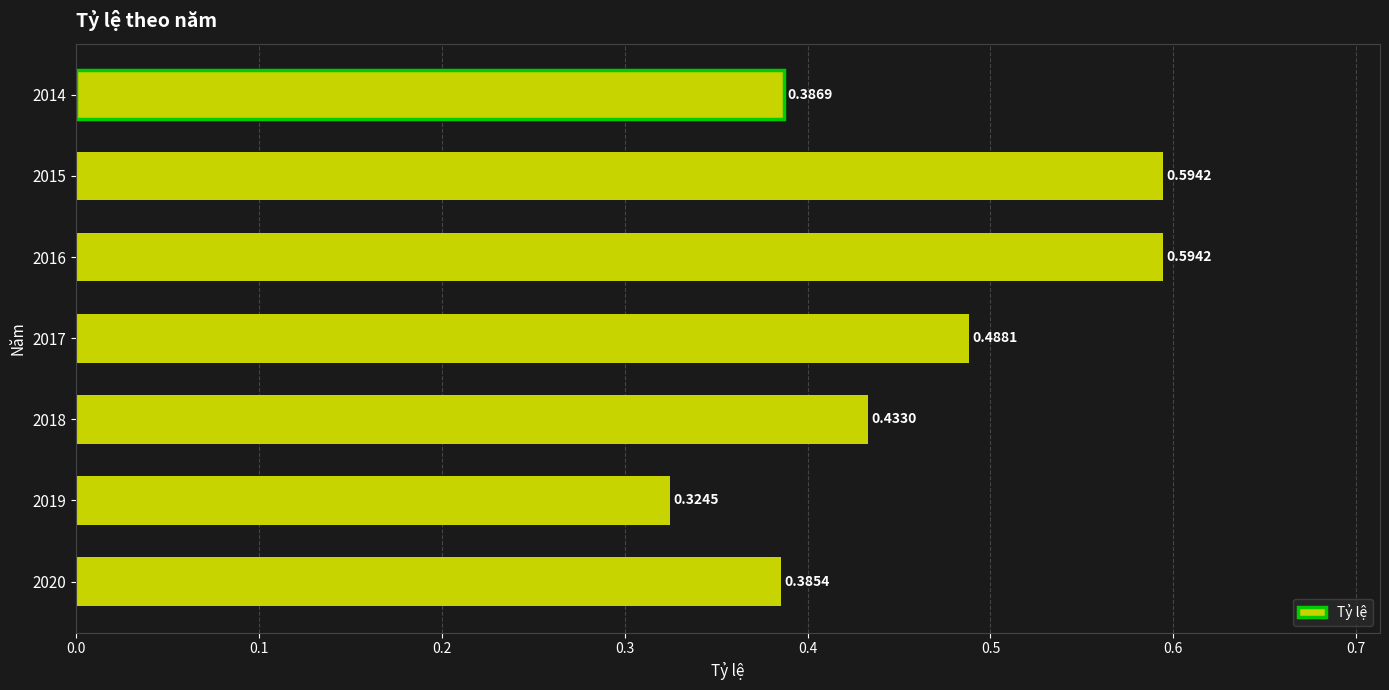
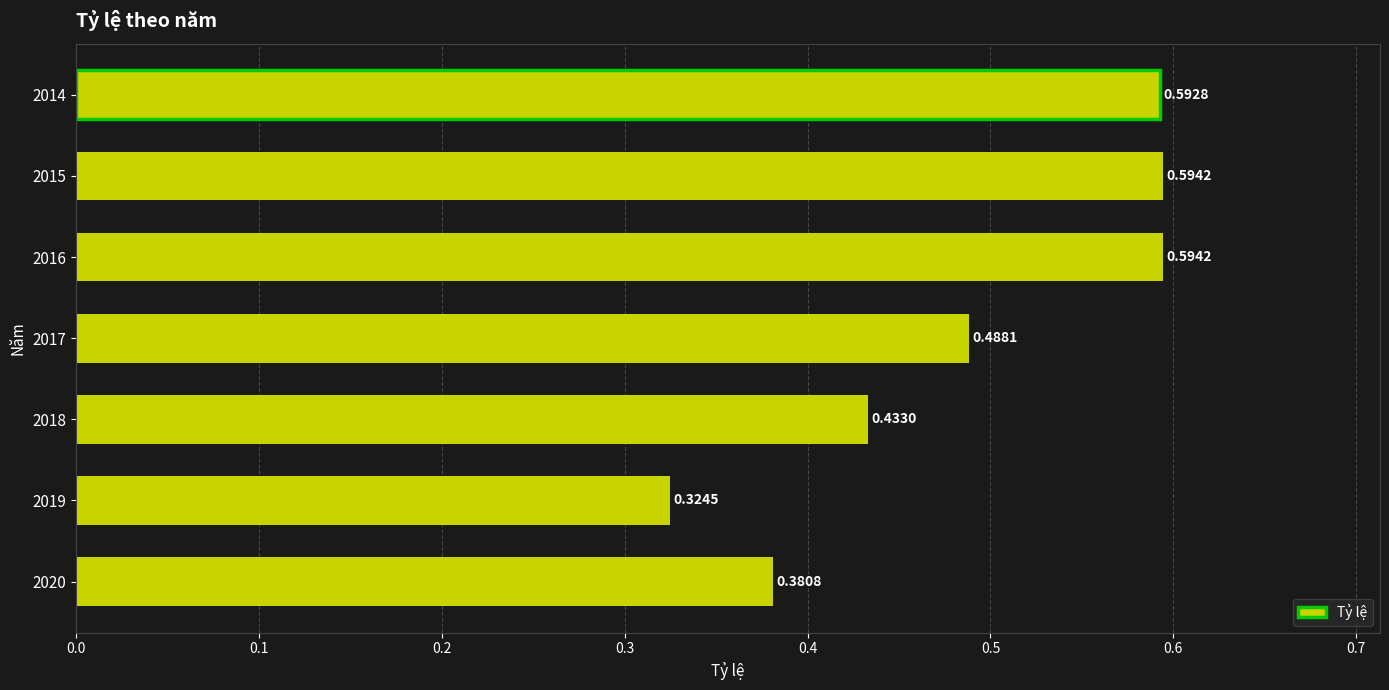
2014: 0.3869 -> 0.5928
2020: 0.3854 -> 0.3808
